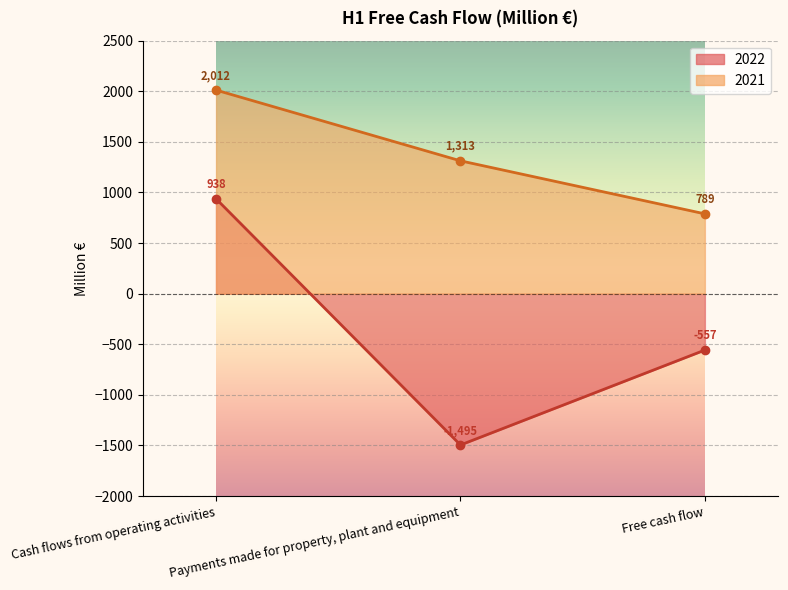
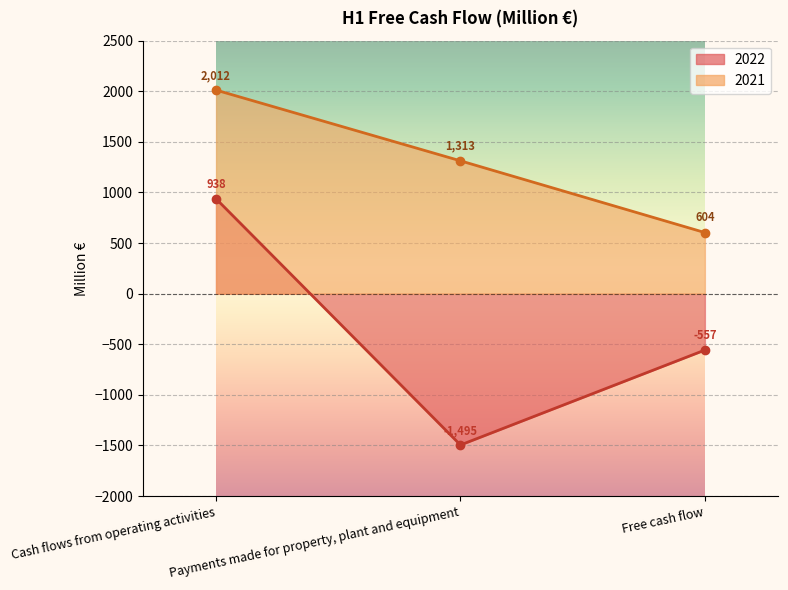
2021, Free cash flow: 789 -> 604
